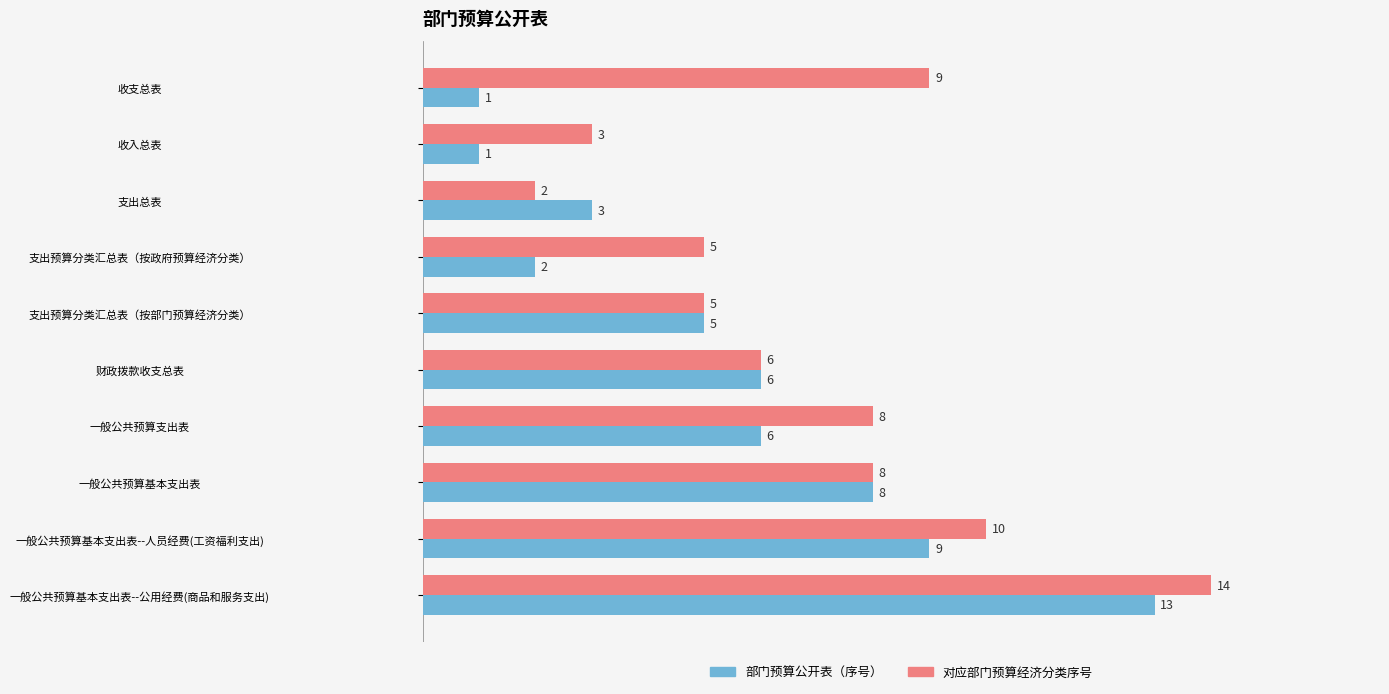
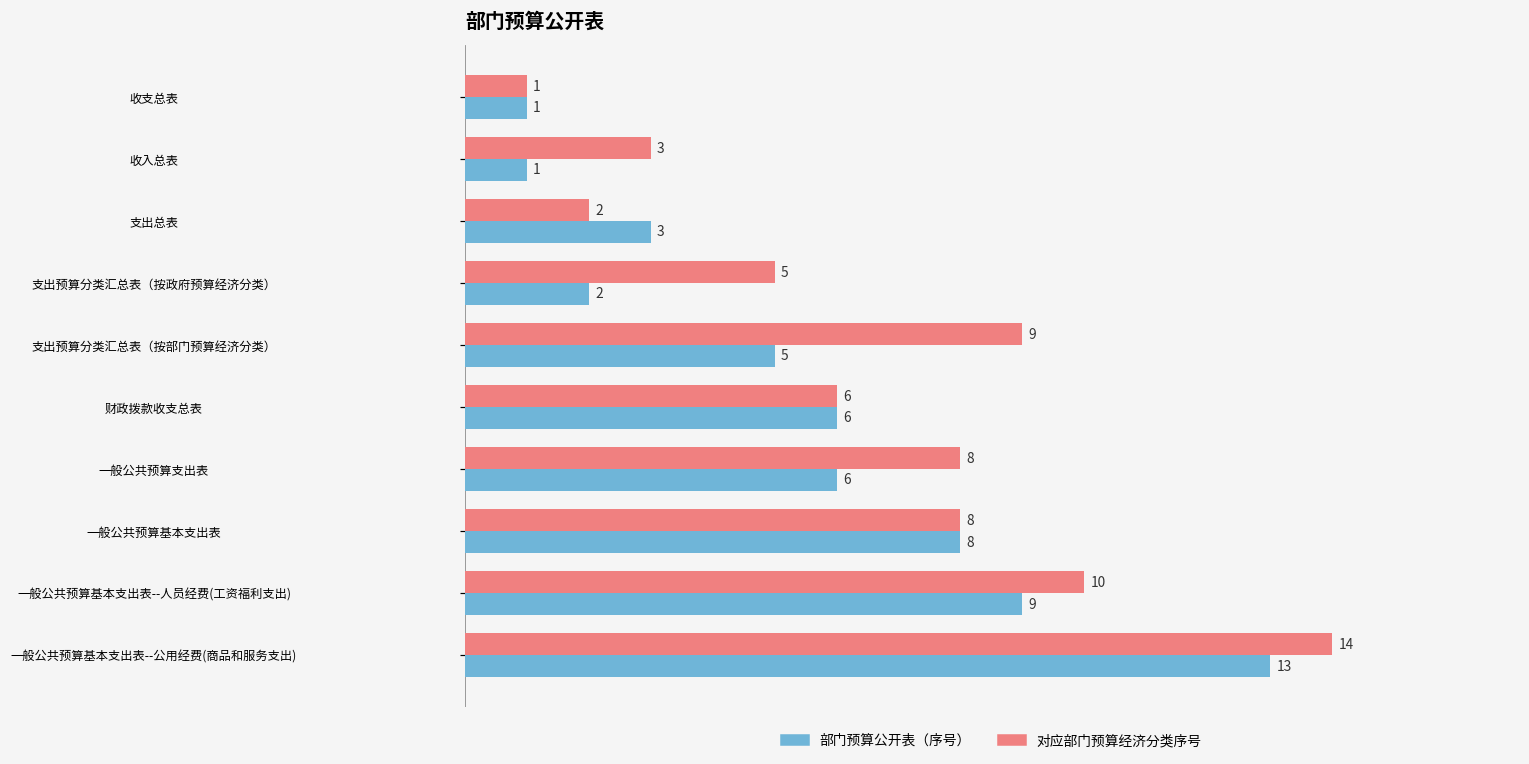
对应部门预算经济分类序号, 收支总表: 9 -> 1
对应部门预算经济分类序号, 支出预算分类汇总表（按部门预算经济分类）: 5 -> 9
